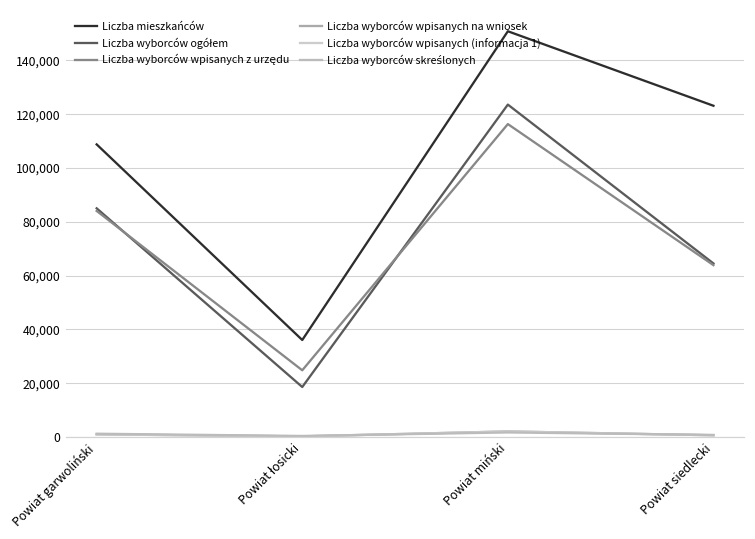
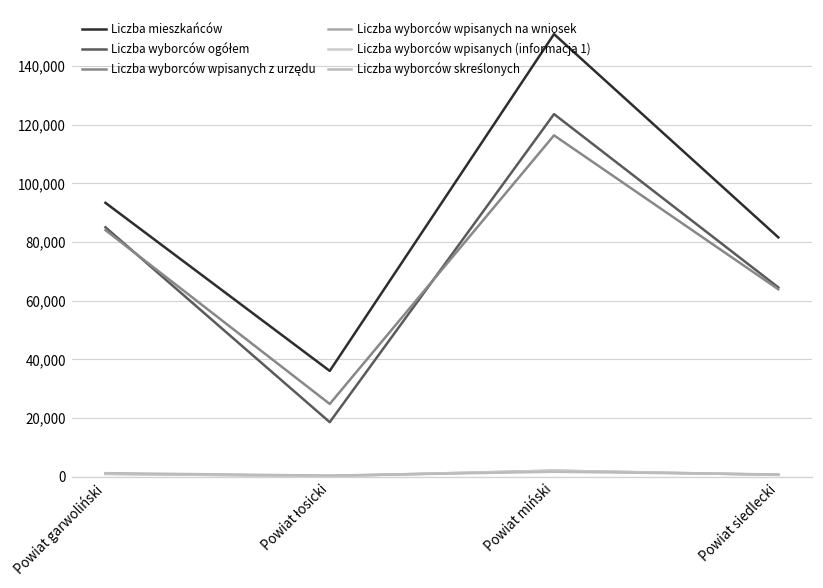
Liczba mieszkańców, Powiat garwoliński: 109,000 -> 93,000
Liczba mieszkańców, Powiat siedlecki: 123,000 -> 82,000
